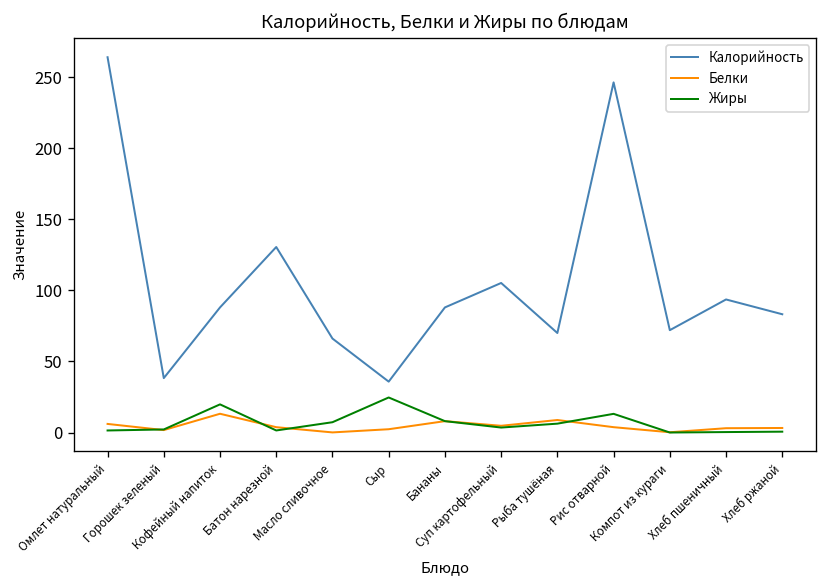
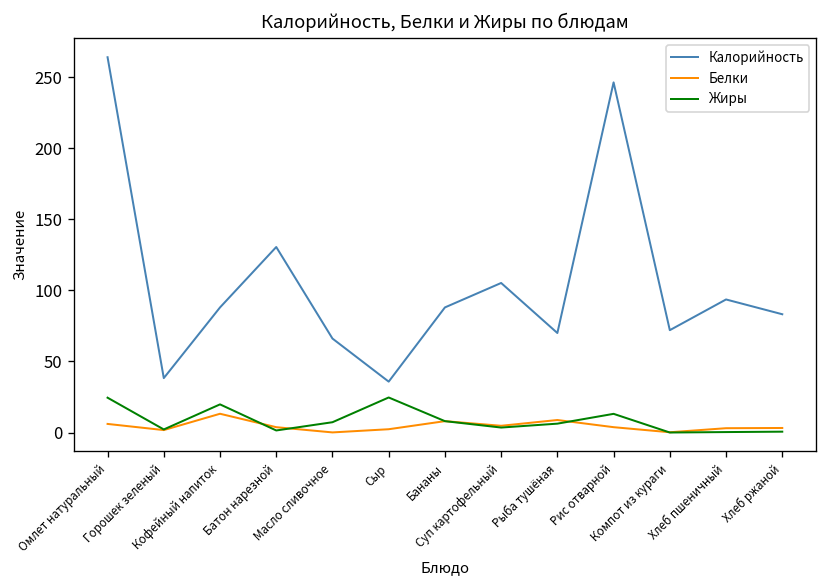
Жиры, Омлет натуральный: 1 -> 25
